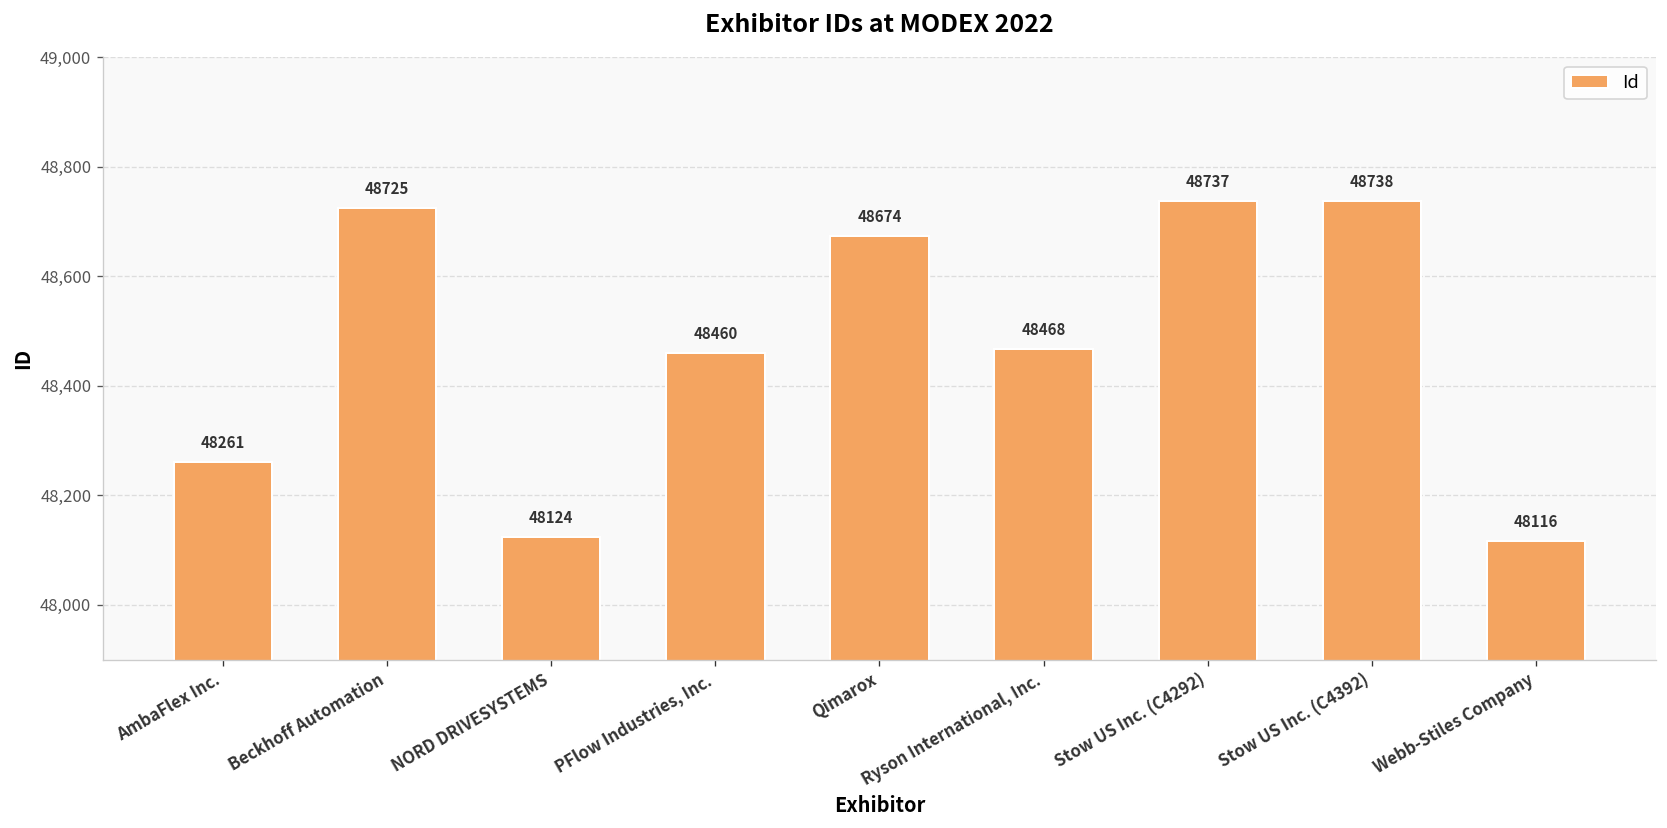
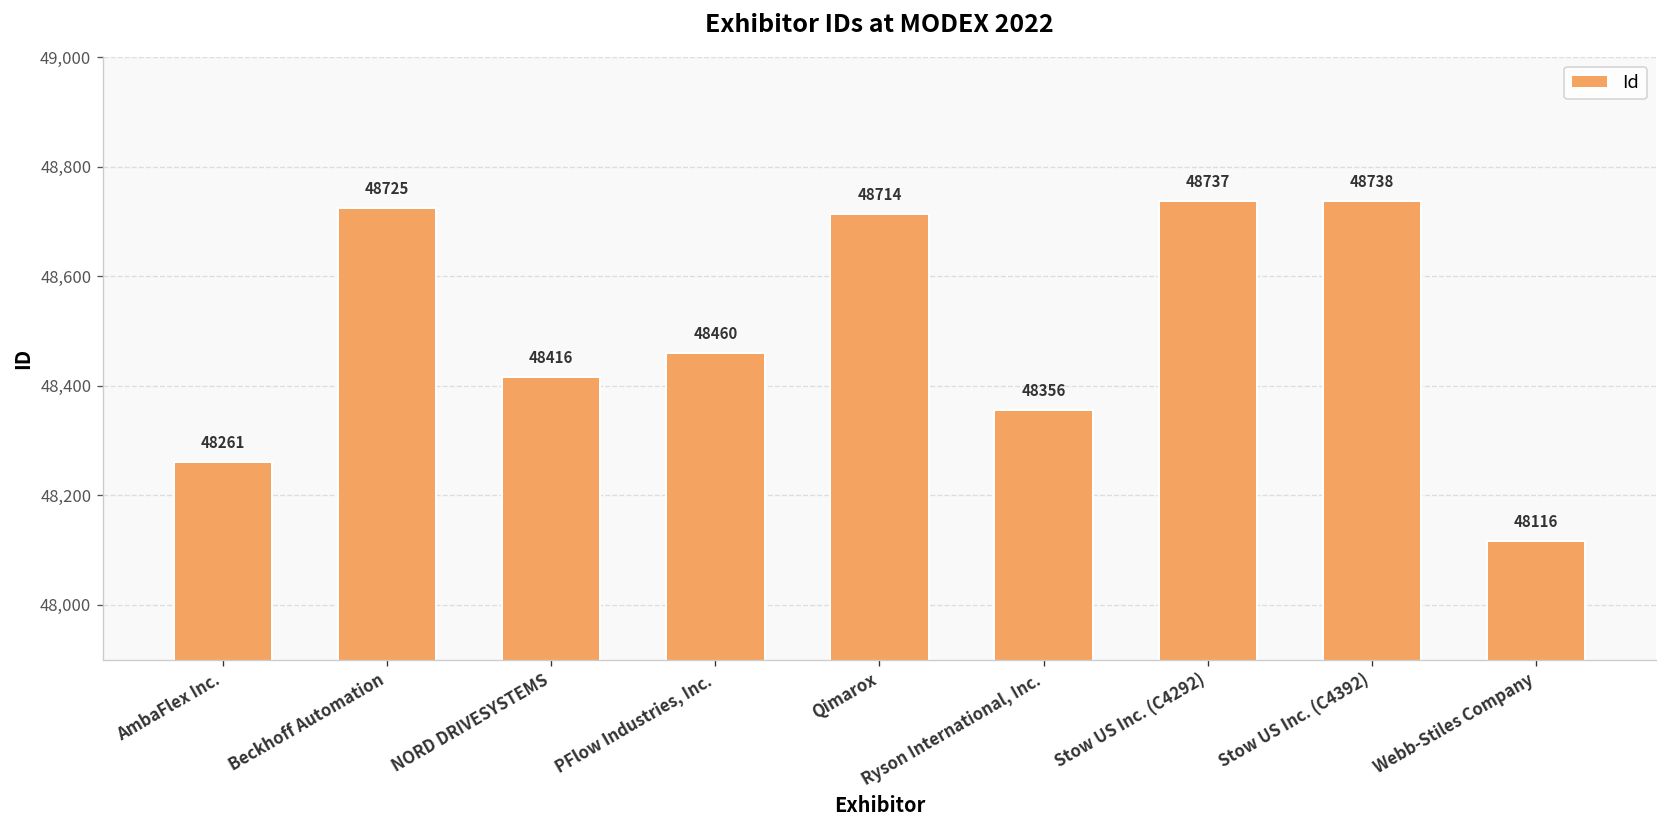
NORD DRIVESYSTEMS: 48124 -> 48416
Qimarox: 48674 -> 48714
Ryson International, Inc.: 48468 -> 48356
